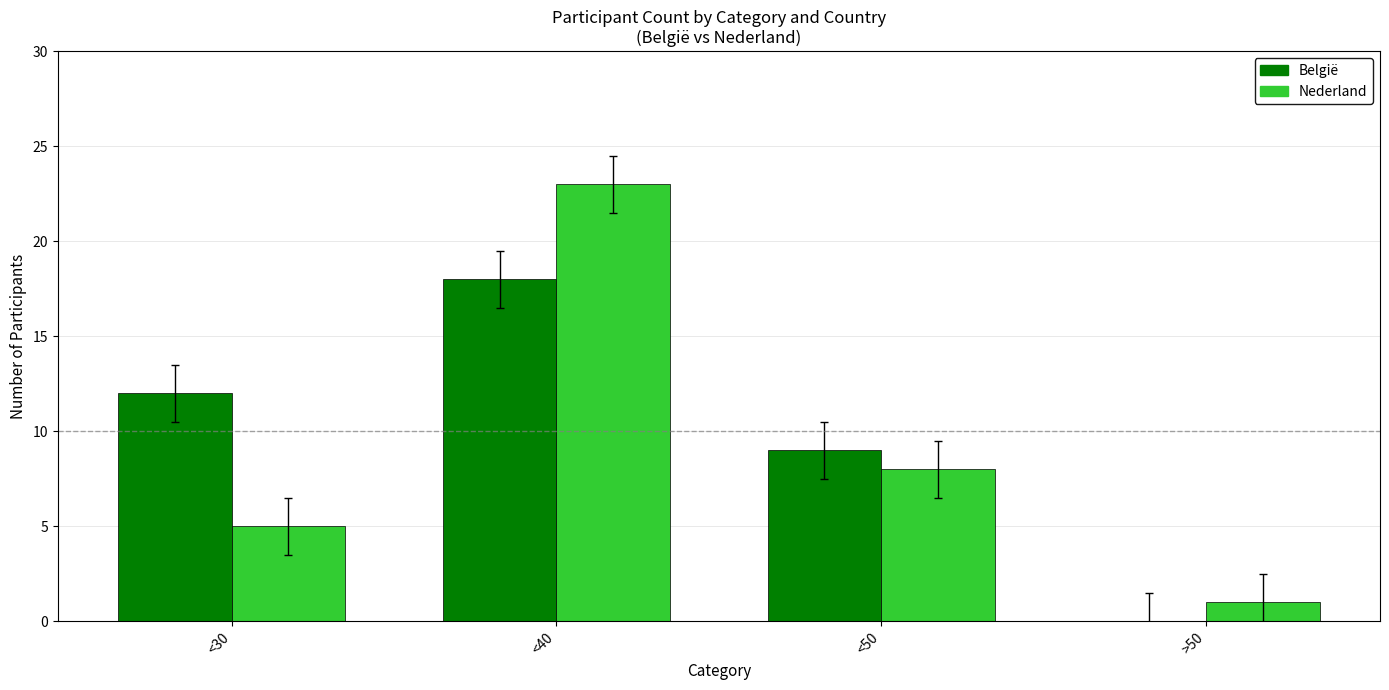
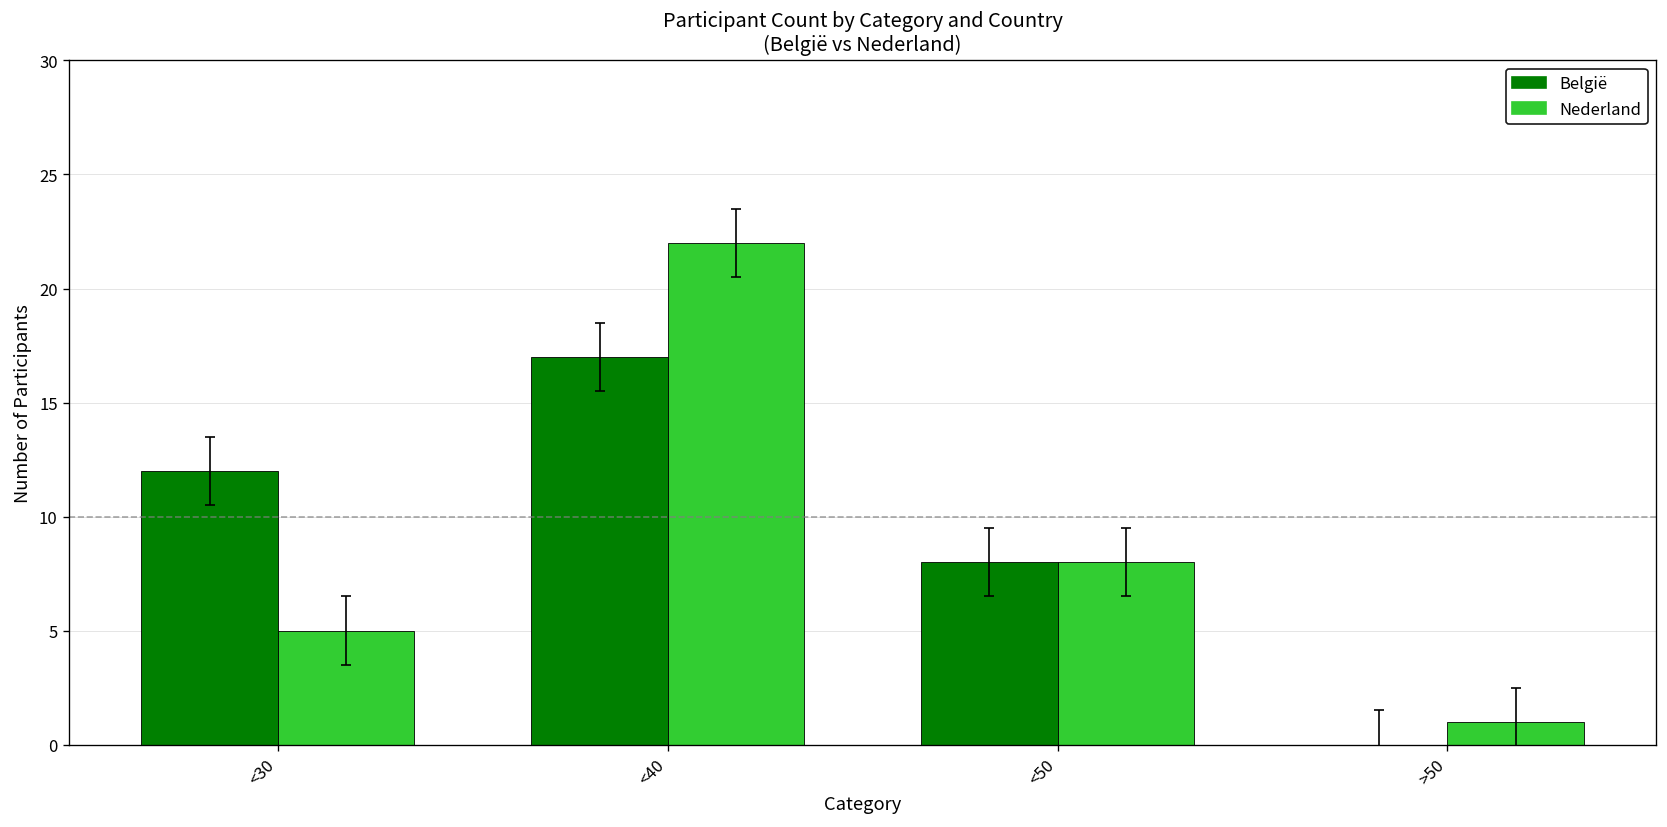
België, <40: 18 -> 17
Nederland, <40: 23 -> 22
België, <50: 9 -> 8
